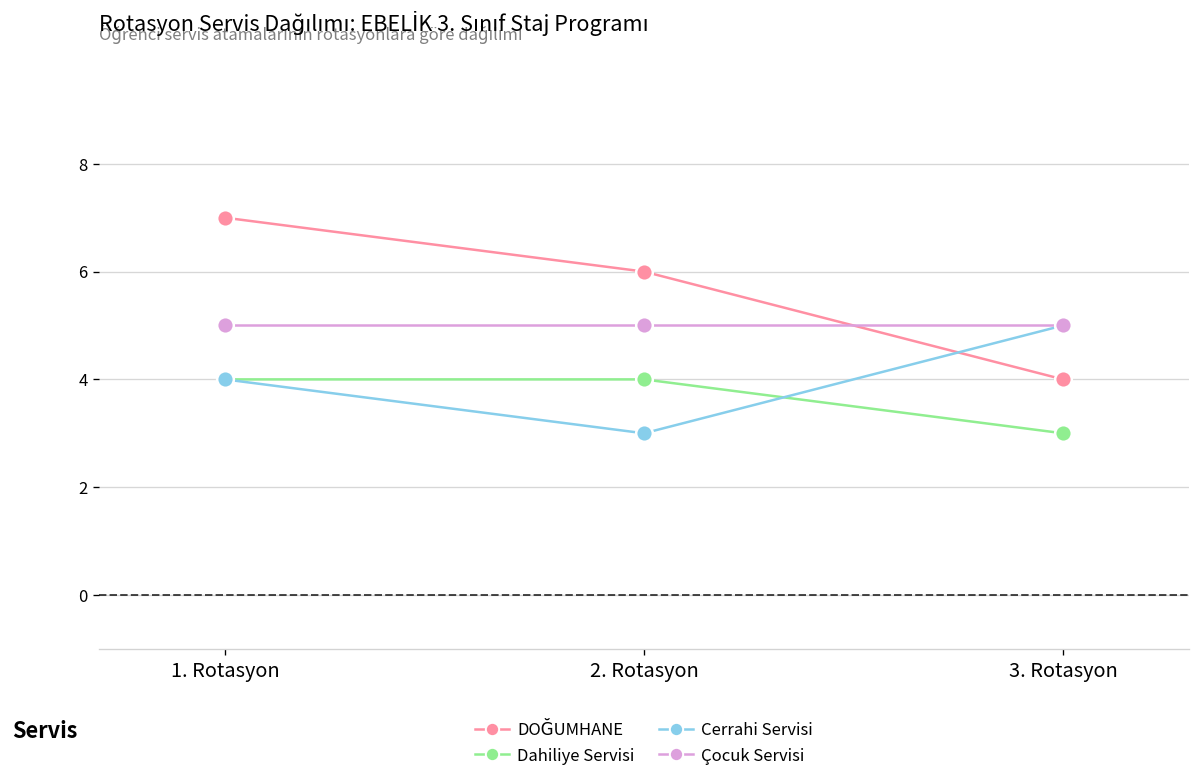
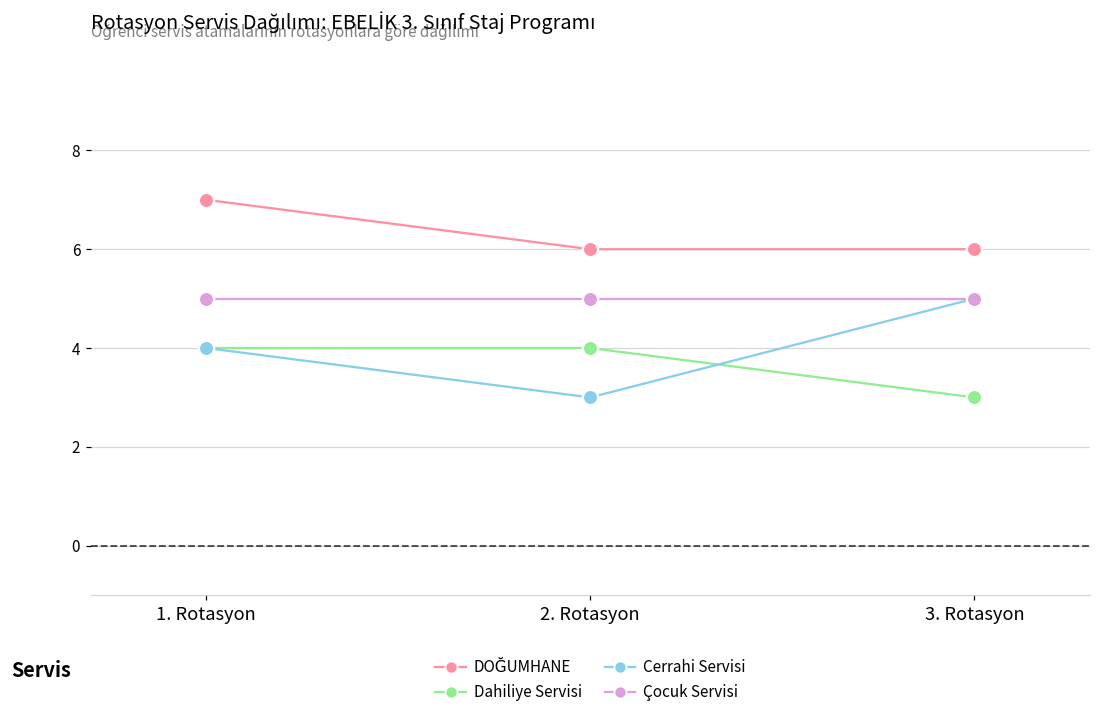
DOĞUMHANE, 3. Rotasyon: 4 -> 6
